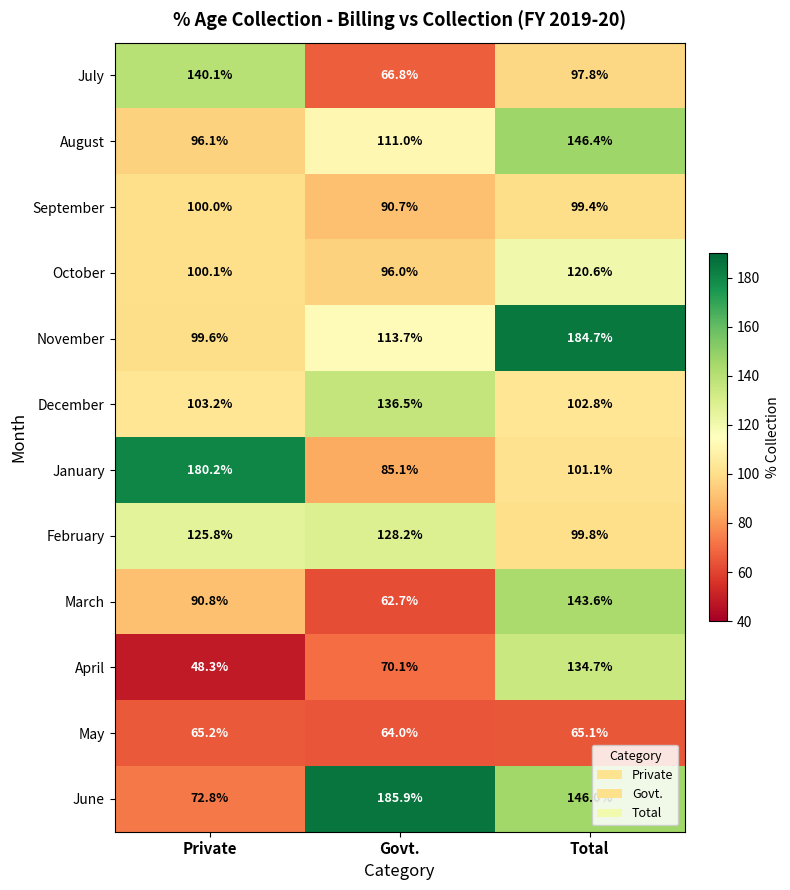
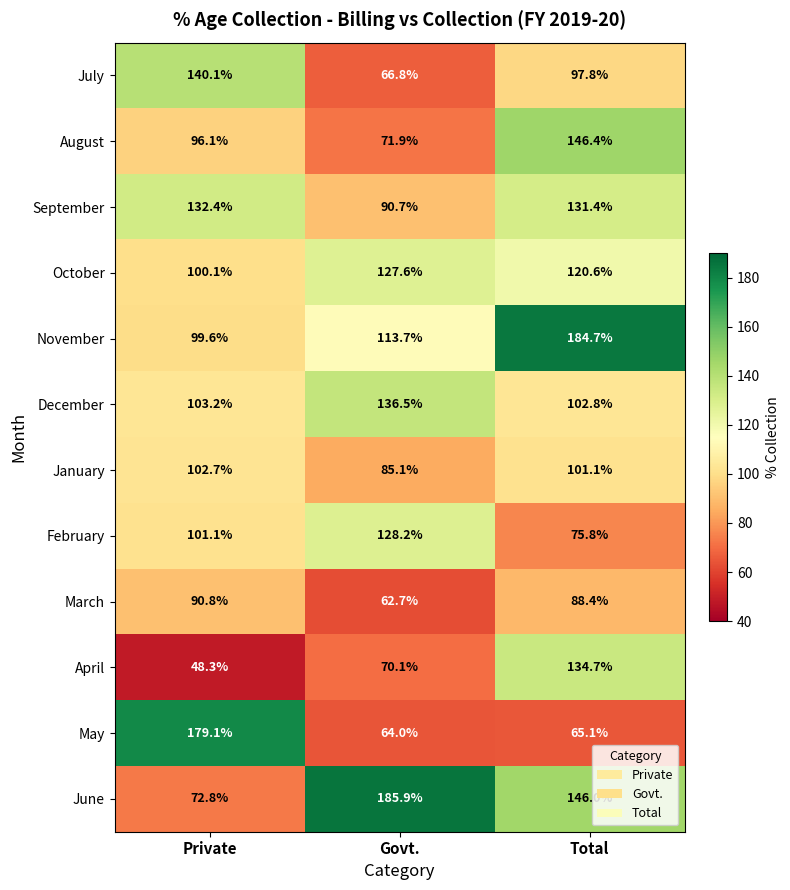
August, Govt.: 111.0% -> 71.9%
September, Private: 100.0% -> 132.4%
September, Total: 99.4% -> 131.4%
October, Govt.: 96.0% -> 127.6%
January, Private: 180.2% -> 102.7%
February, Private: 125.8% -> 101.1%
February, Total: 99.8% -> 75.8%
March, Total: 143.6% -> 88.4%
May, Private: 65.2% -> 179.1%
